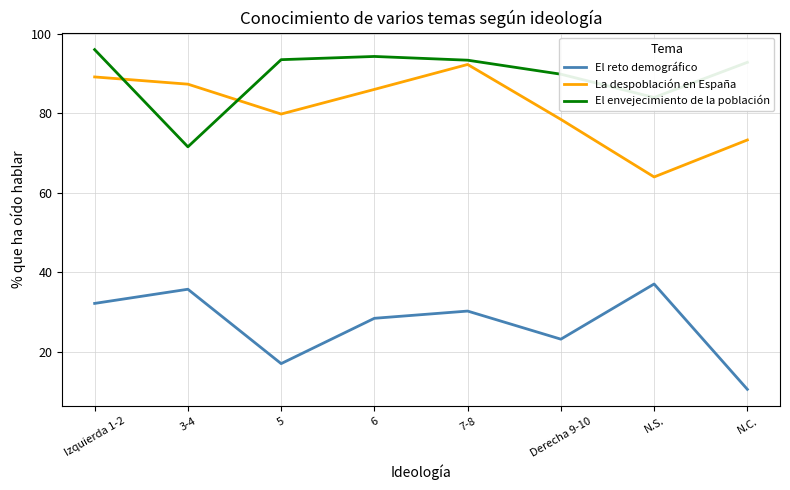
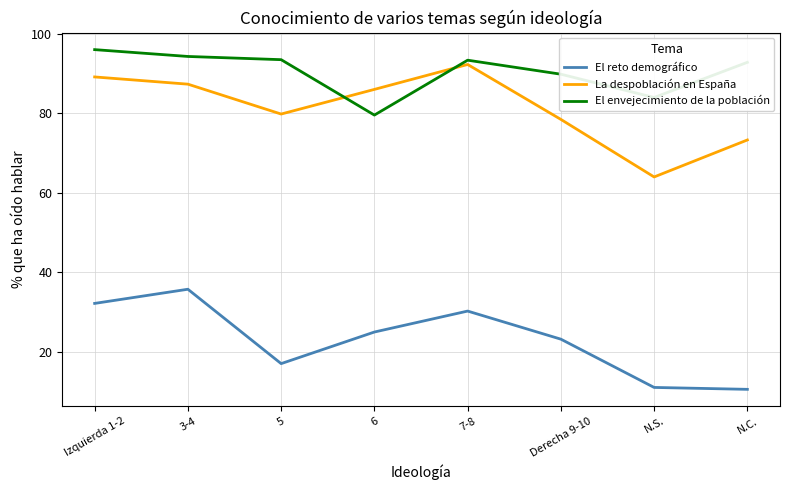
El envejecimiento de la población, 3-4: 72 -> 94
El reto demográfico, 6: 28 -> 25
El envejecimiento de la población, 6: 94 -> 80
El reto demográfico, N.S.: 37 -> 11
